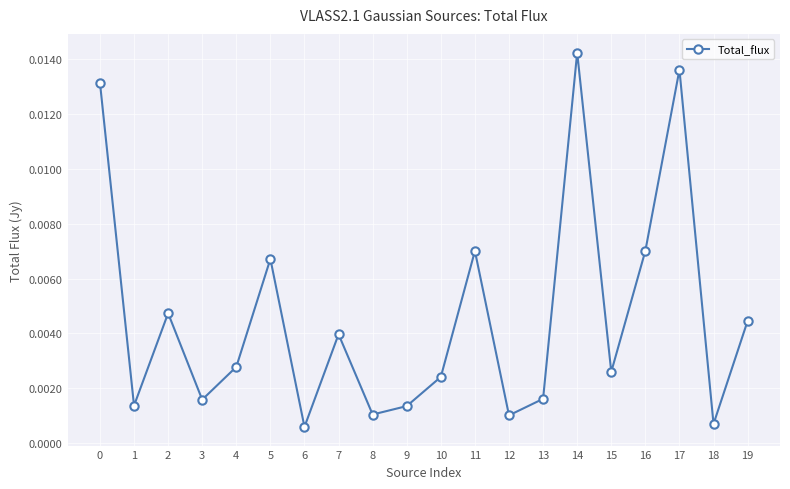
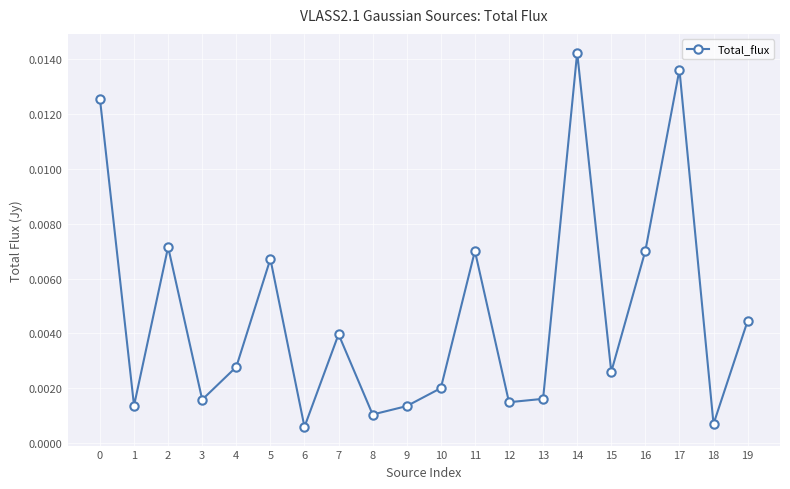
0: 0.0131 -> 0.0126
2: 0.0047 -> 0.0072
10: 0.0024 -> 0.0020
12: 0.0010 -> 0.0015
